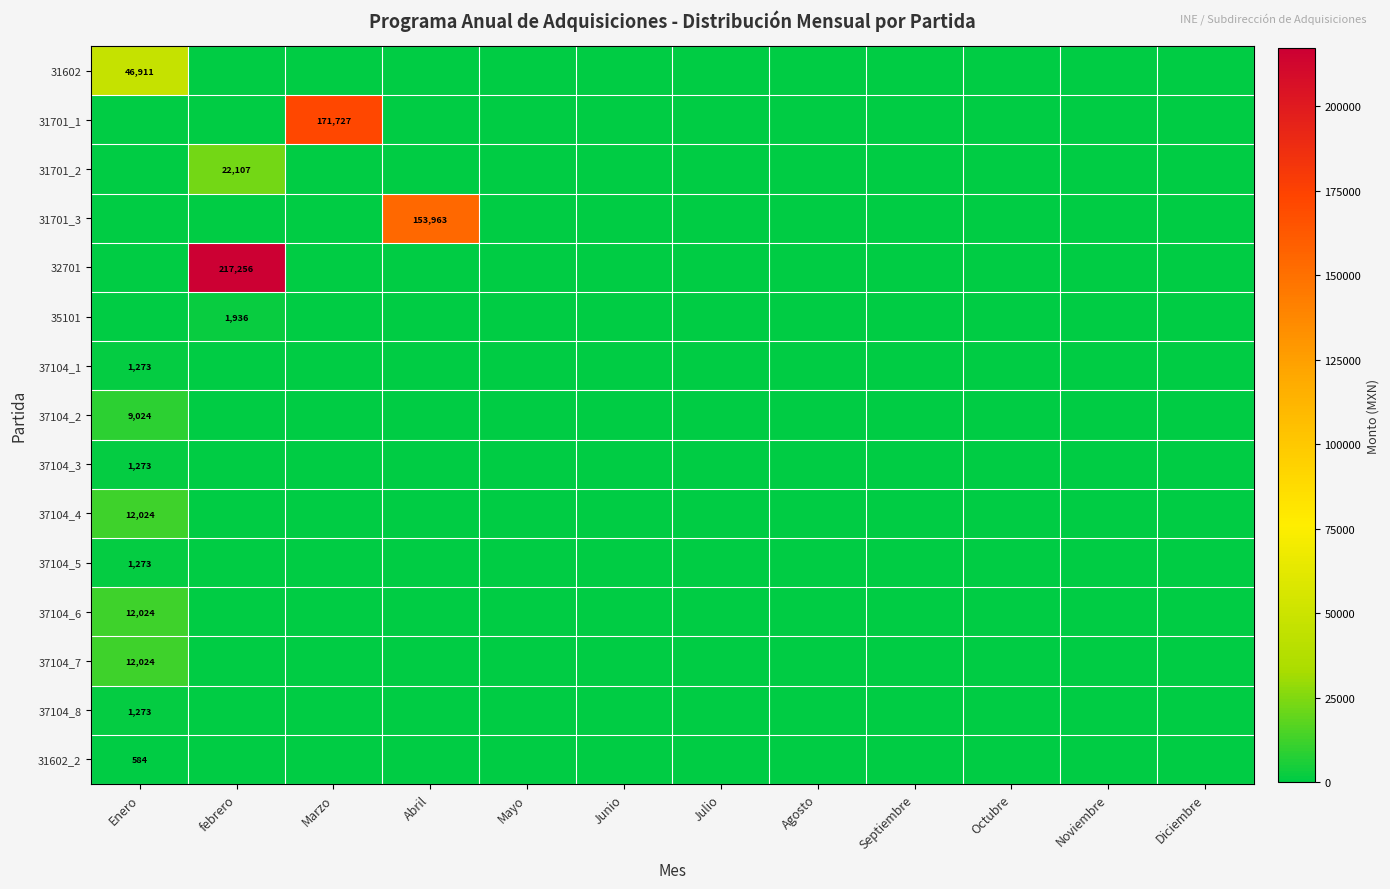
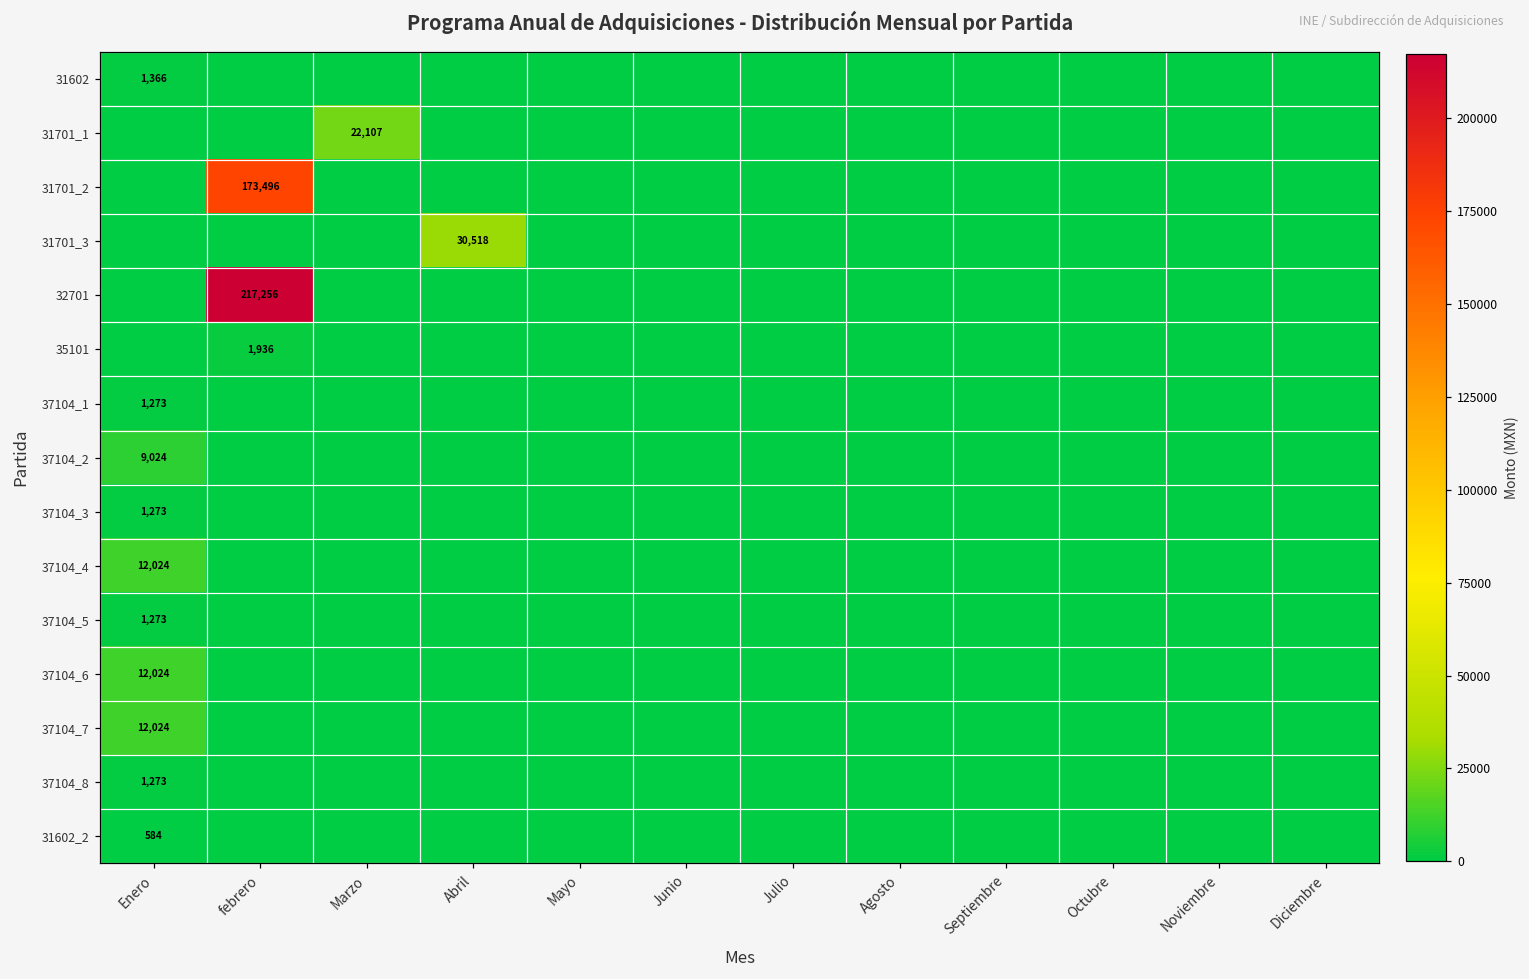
31602, Enero: 46,911 -> 1,366
31701_1, Marzo: 171,727 -> 22,107
31701_2, febrero: 22,107 -> 173,496
31701_3, Abril: 153,963 -> 30,518
